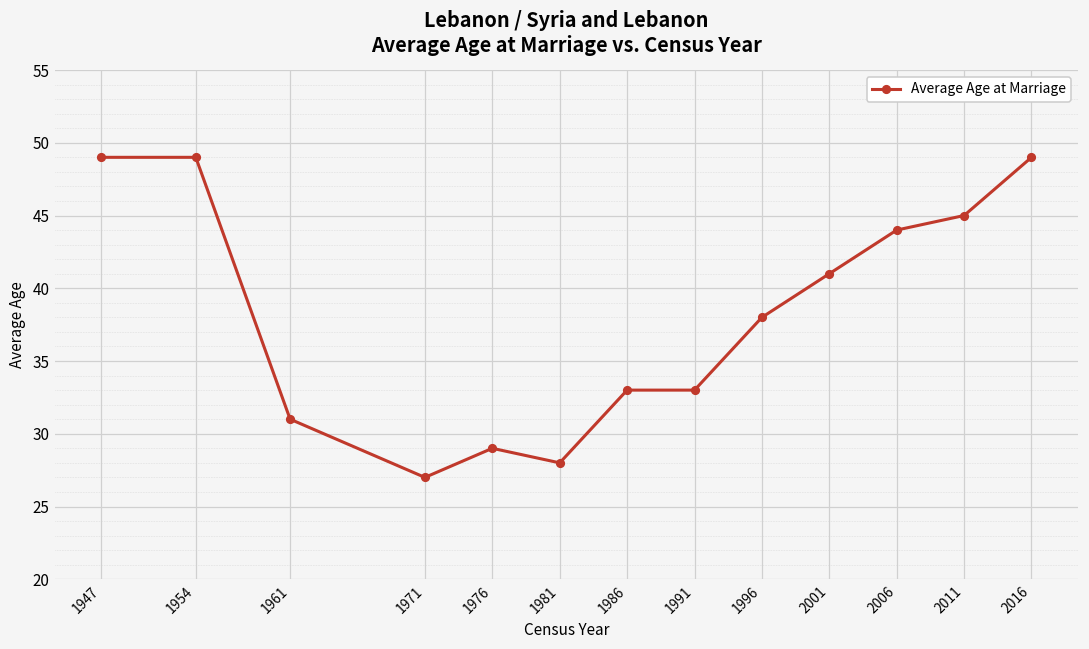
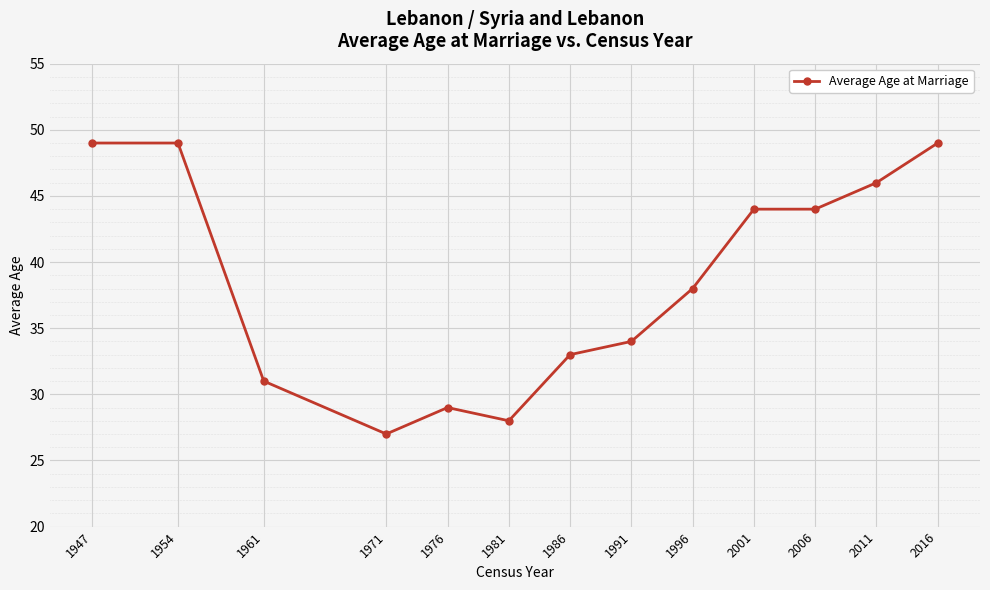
1991: 33 -> 34
2001: 41 -> 44
2011: 45 -> 46
